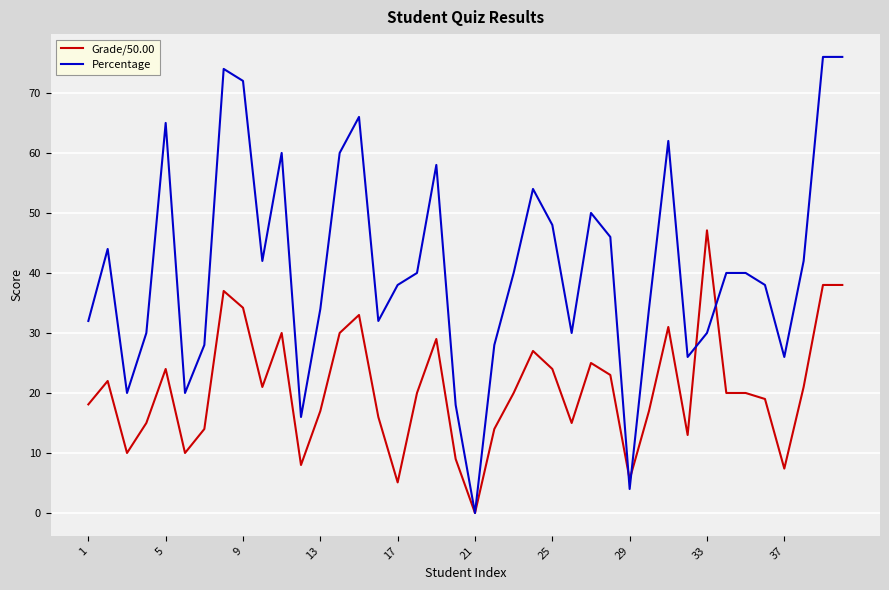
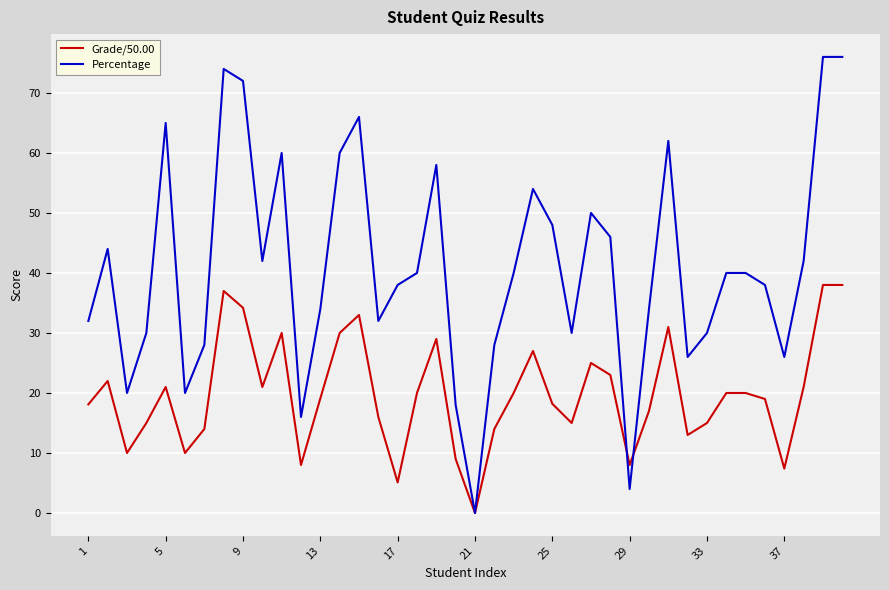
Grade/50.00, 5: 24 -> 21
Grade/50.00, 13: 17 -> 19
Grade/50.00, 25: 24 -> 18
Grade/50.00, 29: 6 -> 8
Grade/50.00, 33: 47 -> 15
